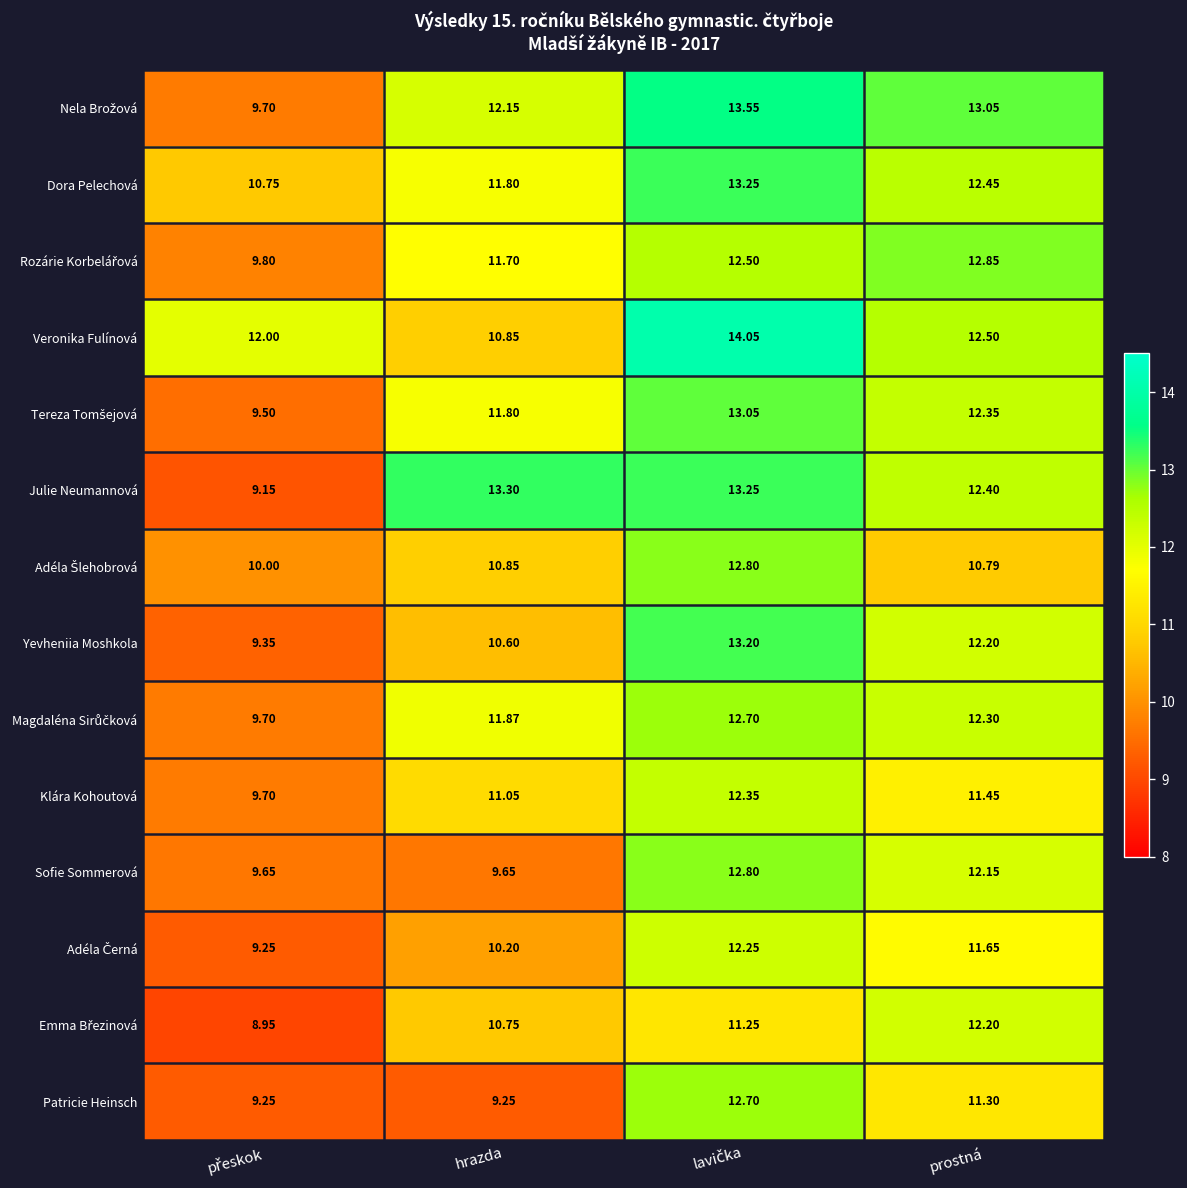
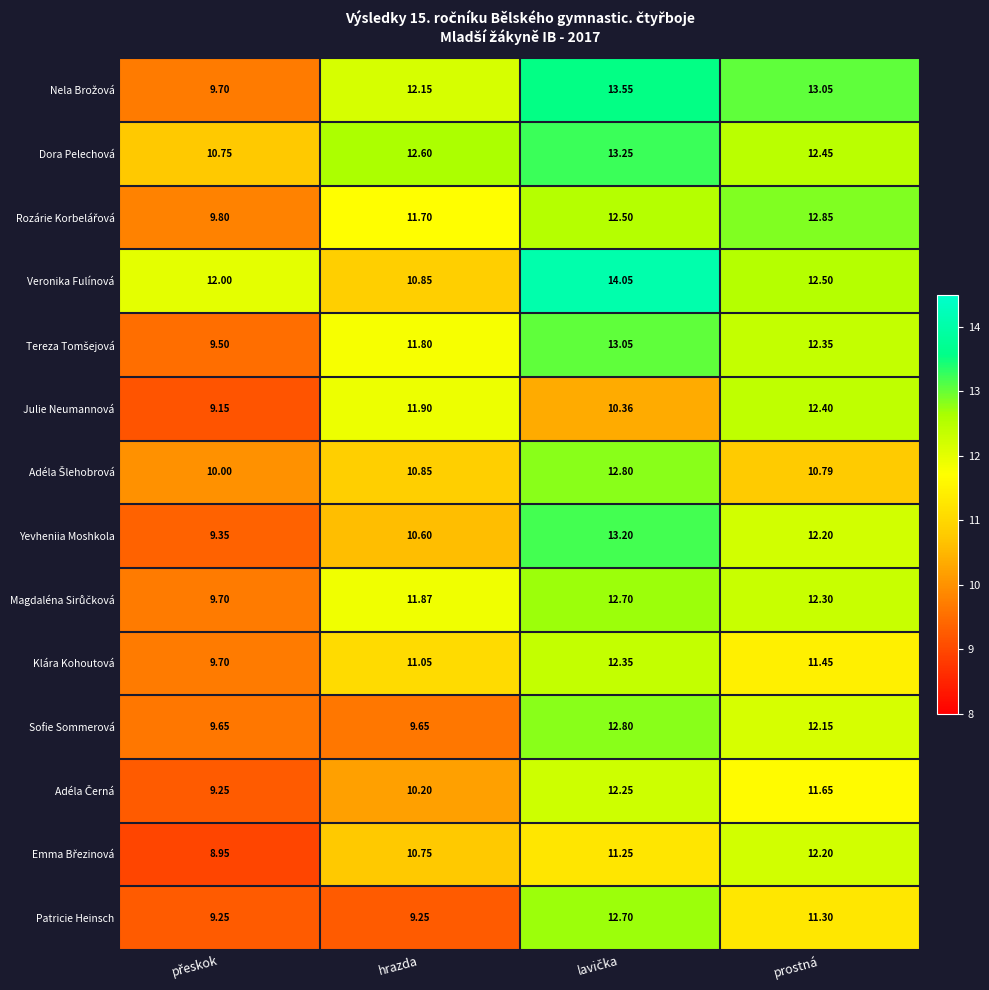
Dora Pelechová, hrazda: 11.80 -> 12.60
Julie Neumannová, hrazda: 13.30 -> 11.90
Julie Neumannová, lavička: 13.25 -> 10.36
